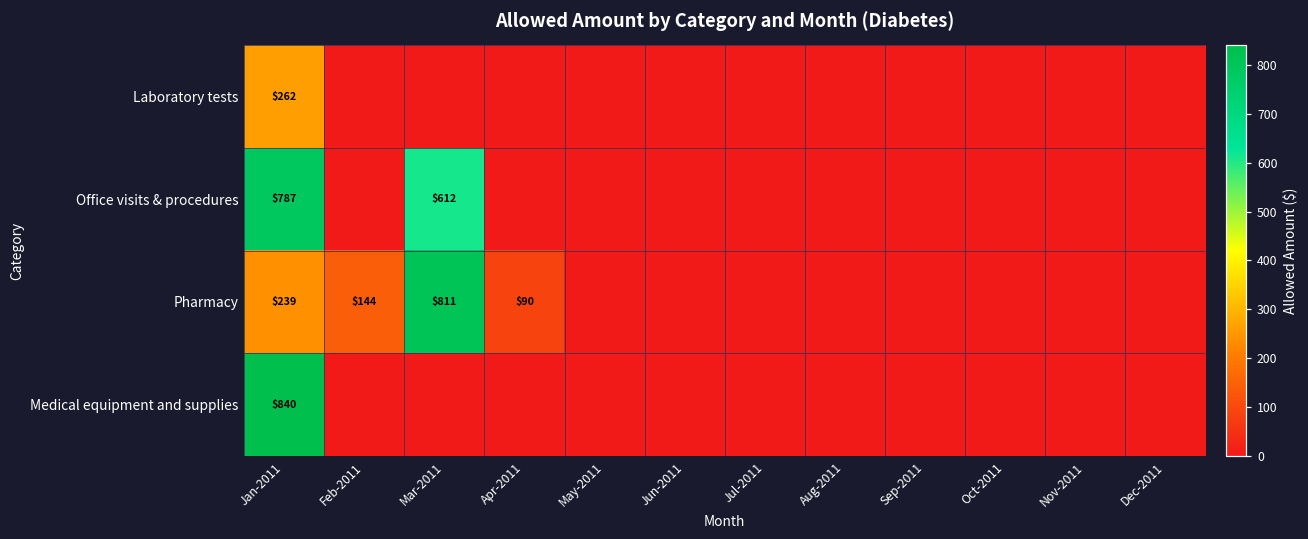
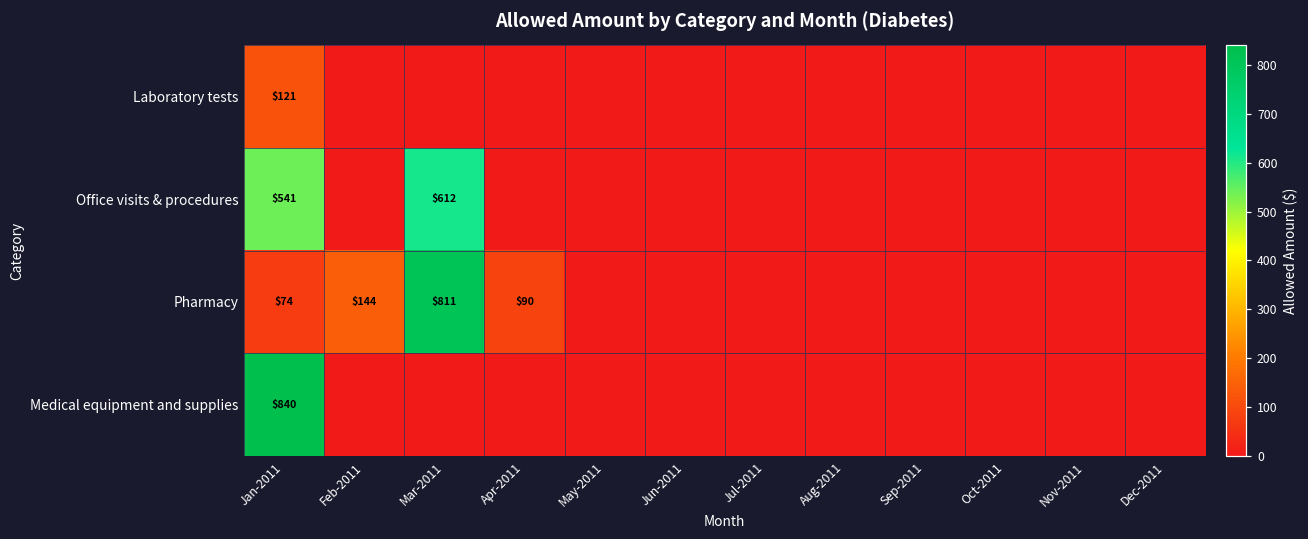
Laboratory tests, Jan-2011: $262 -> $121
Office visits & procedures, Jan-2011: $787 -> $541
Pharmacy, Jan-2011: $239 -> $74
